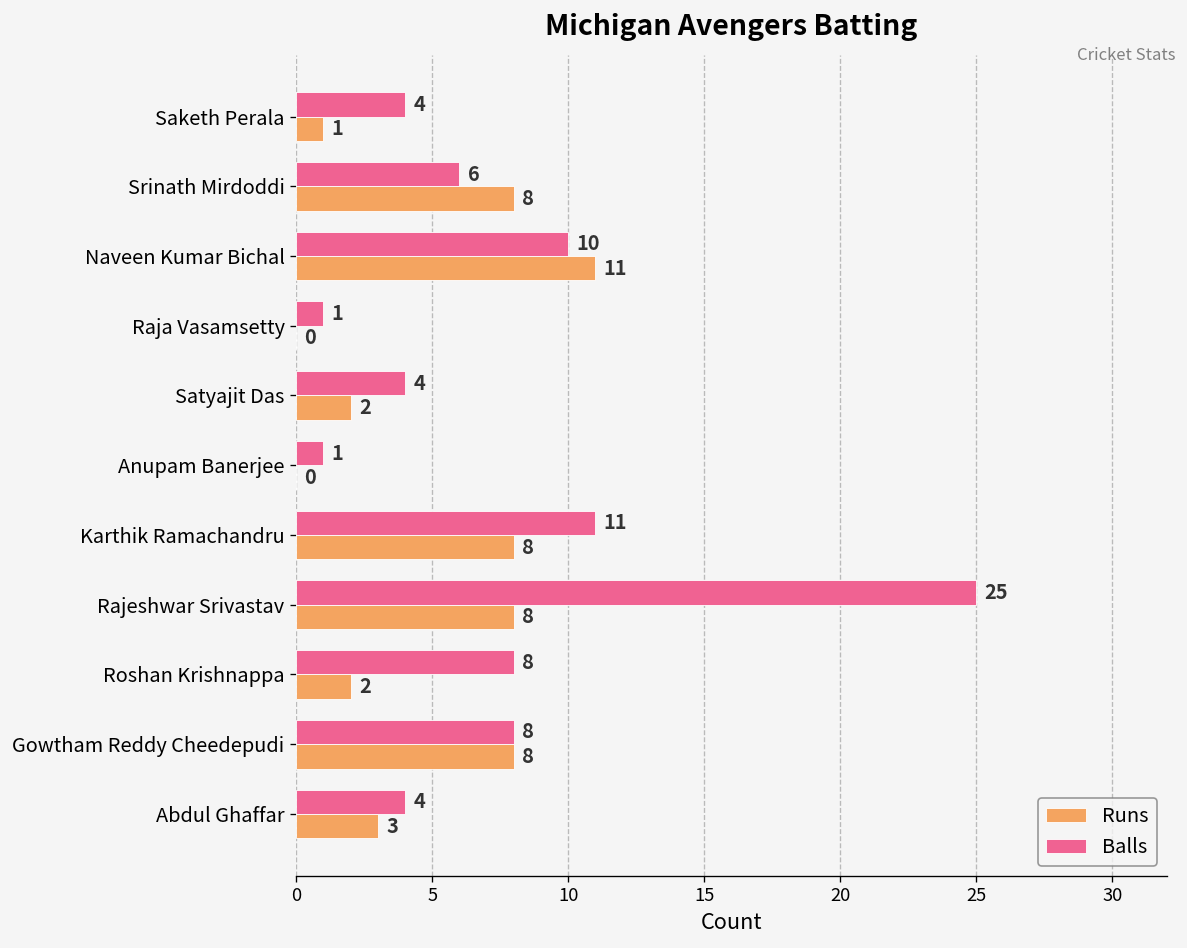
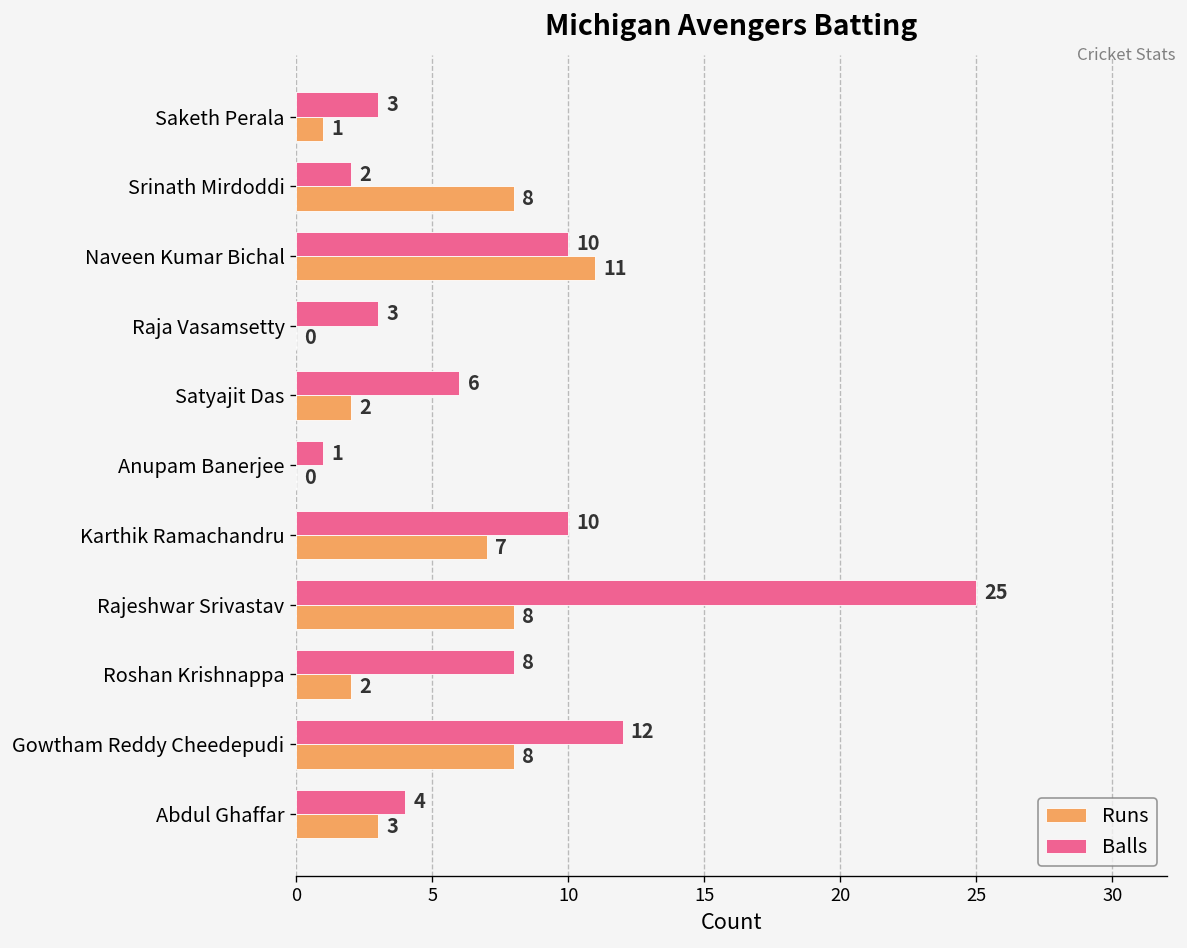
Balls, Saketh Perala: 4 -> 3
Balls, Srinath Mirdoddi: 6 -> 2
Balls, Raja Vasamsetty: 1 -> 3
Balls, Satyajit Das: 4 -> 6
Balls, Karthik Ramachandru: 11 -> 10
Runs, Karthik Ramachandru: 8 -> 7
Balls, Gowtham Reddy Cheedepudi: 8 -> 12
